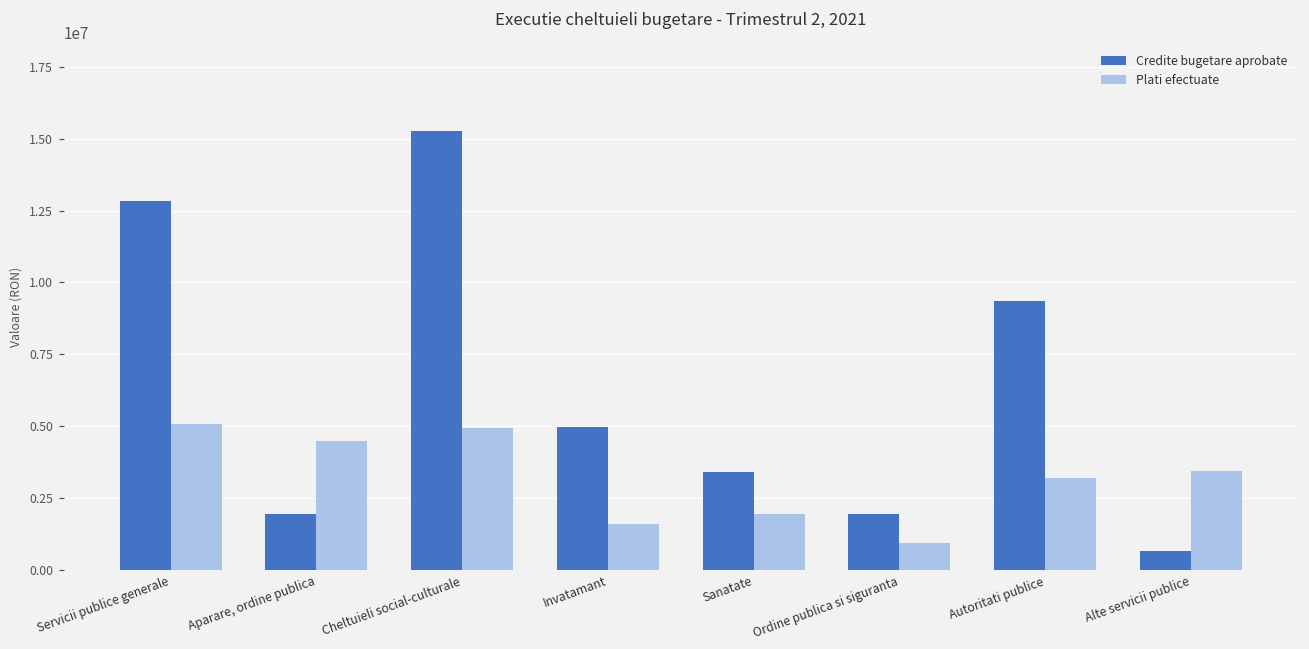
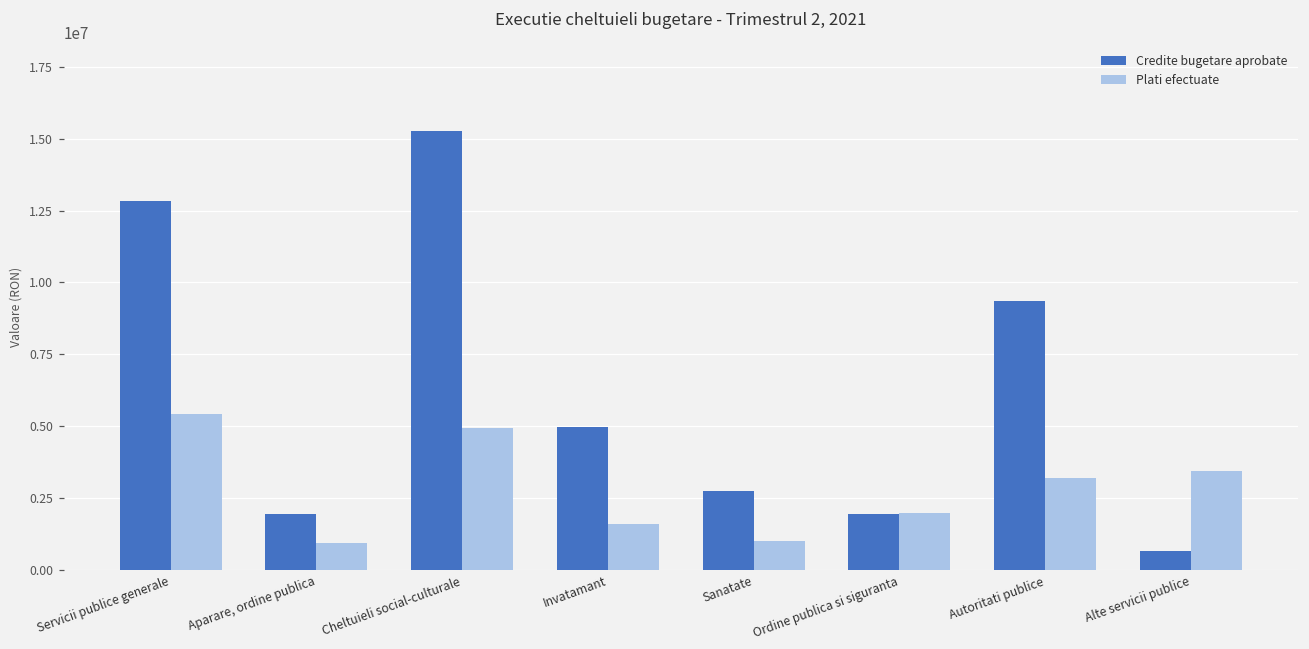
Plati efectuate, Servicii publice generale: 5100000 -> 5400000
Plati efectuate, Aparare, ordine publica: 4500000 -> 900000
Credite bugetare aprobate, Sanatate: 3400000 -> 2700000
Plati efectuate, Sanatate: 1900000 -> 1000000
Plati efectuate, Ordine publica si siguranta: 900000 -> 2000000
